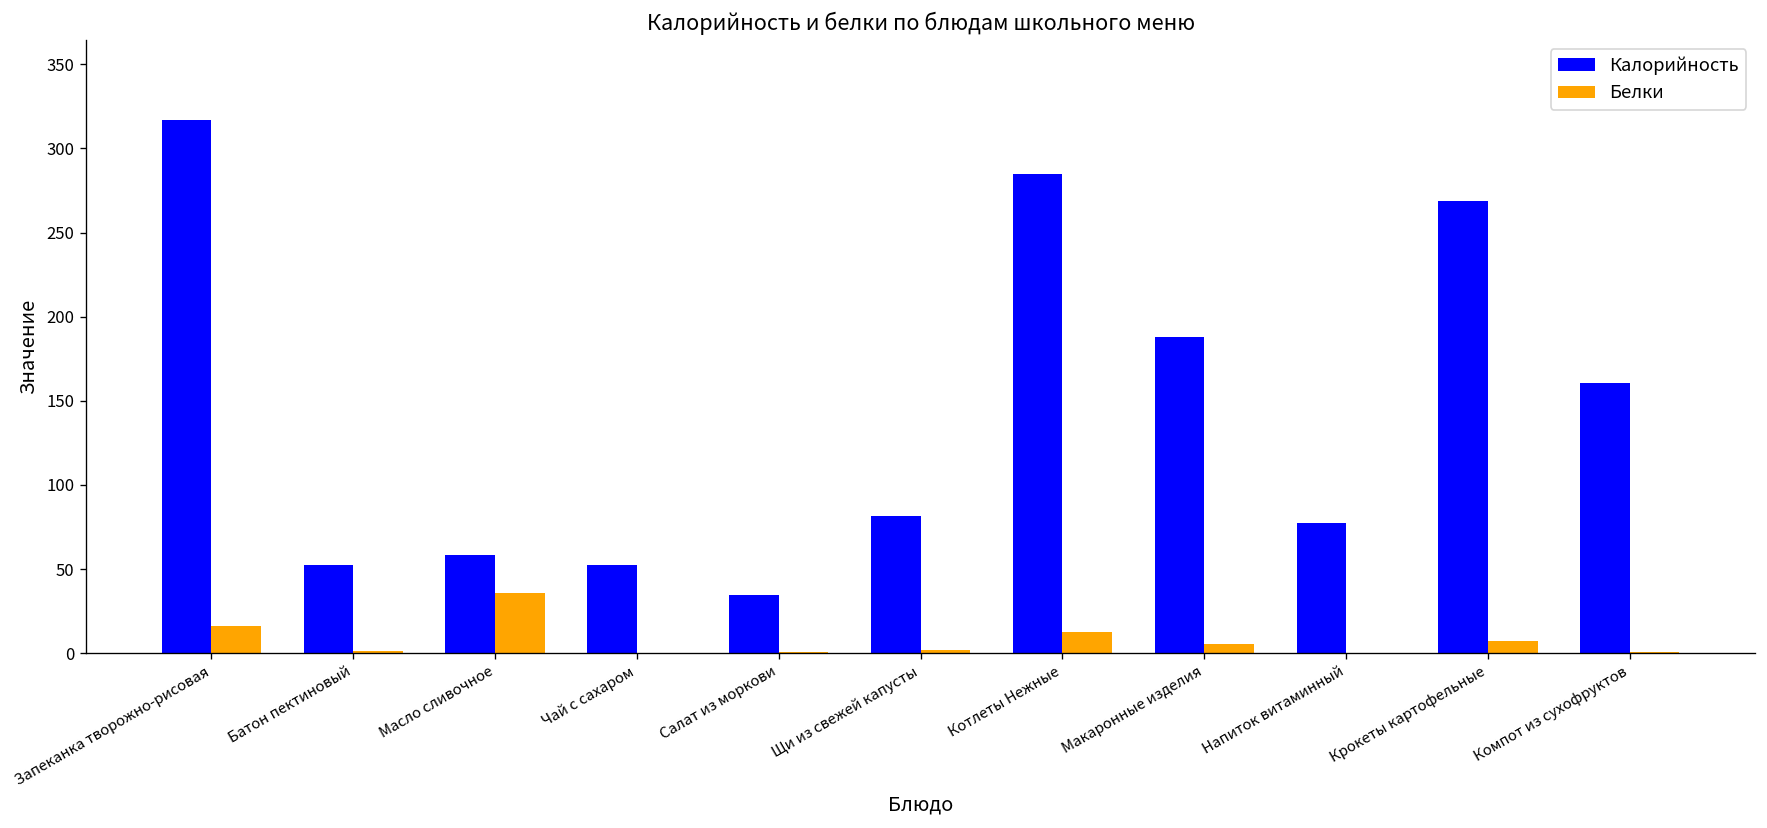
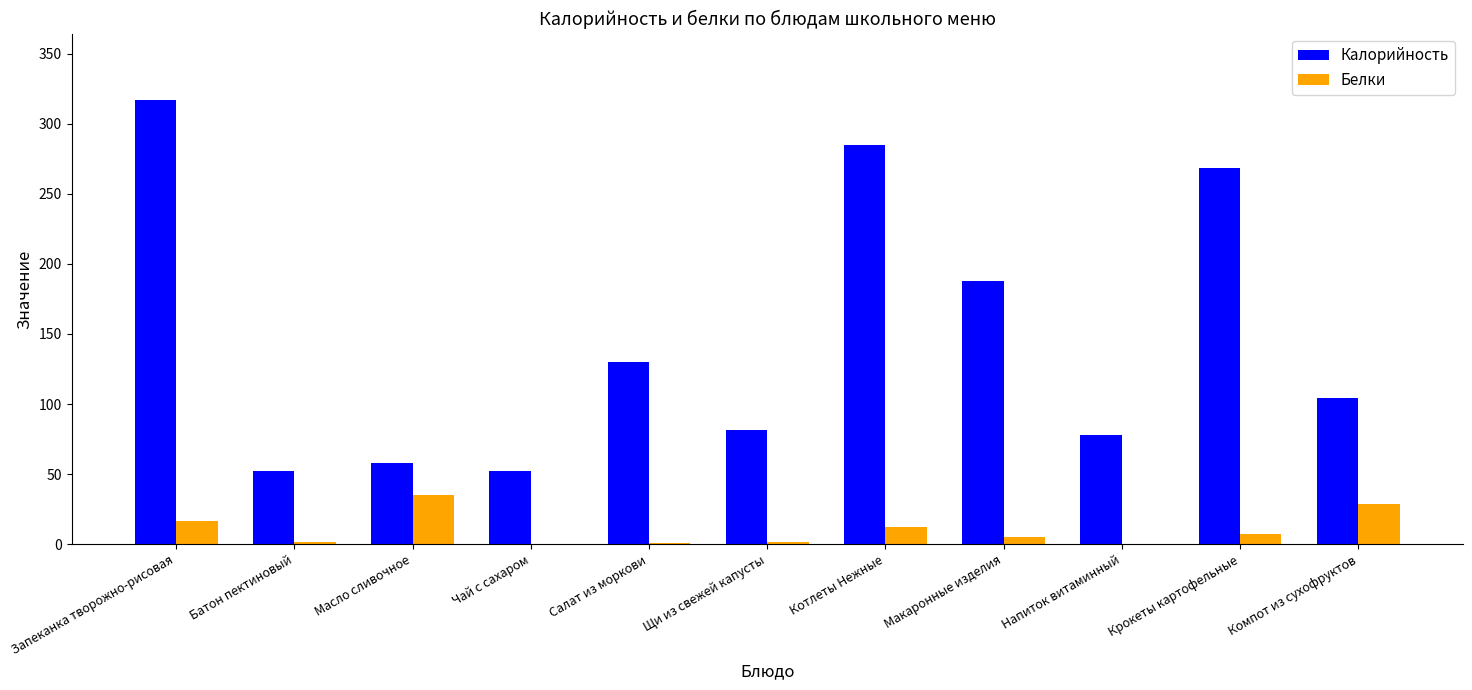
Калорийность, Салат из моркови: 34 -> 130
Калорийность, Компот из сухофруктов: 161 -> 104
Белки, Компот из сухофруктов: 0 -> 29
